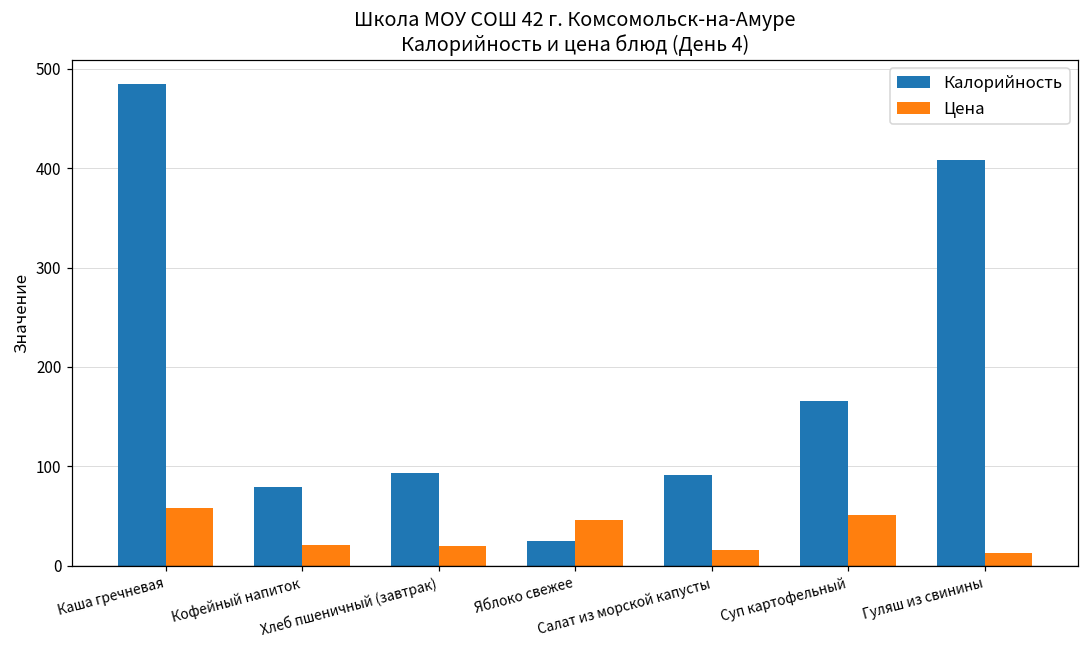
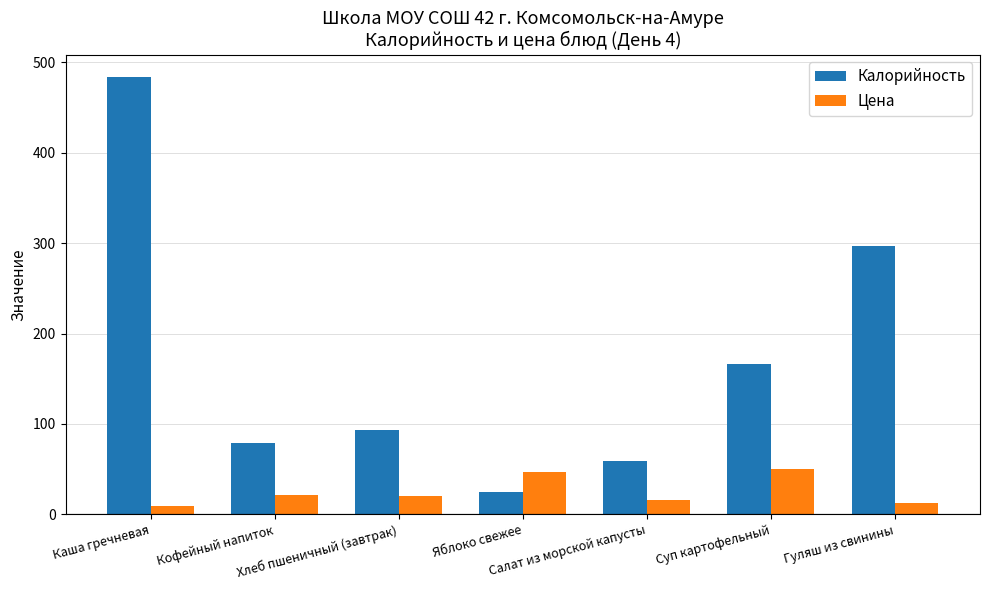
Цена, Каша гречневая: 60 -> 10
Калорийность, Салат из морской капусты: 90 -> 60
Калорийность, Гуляш из свинины: 410 -> 300
